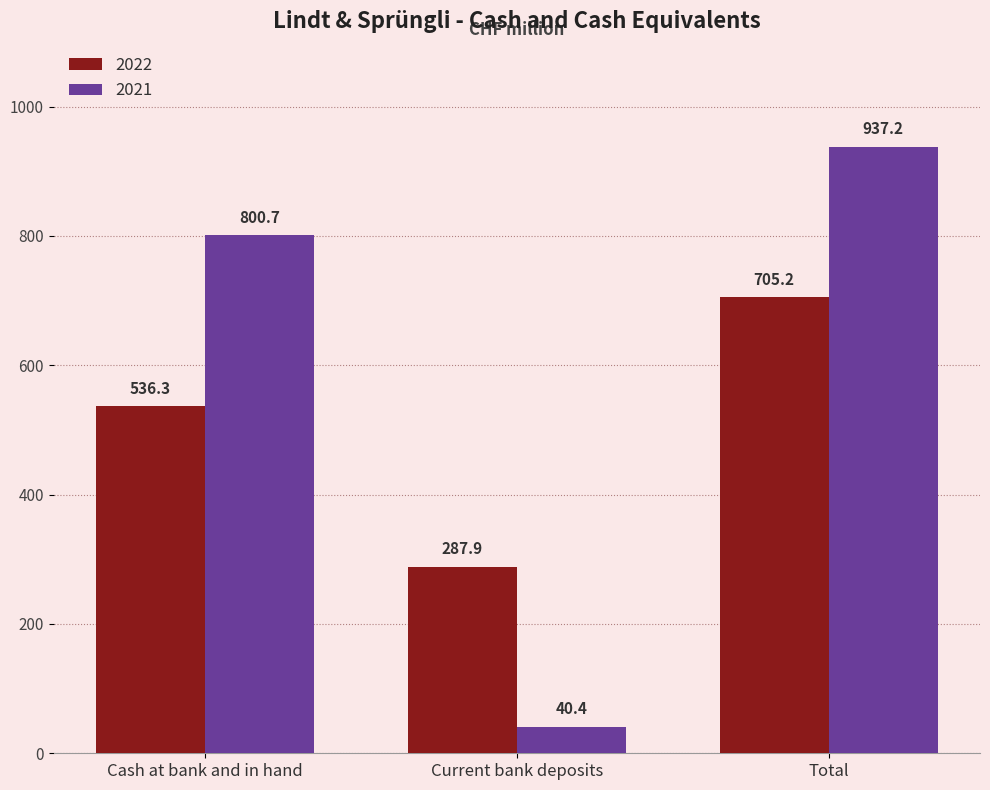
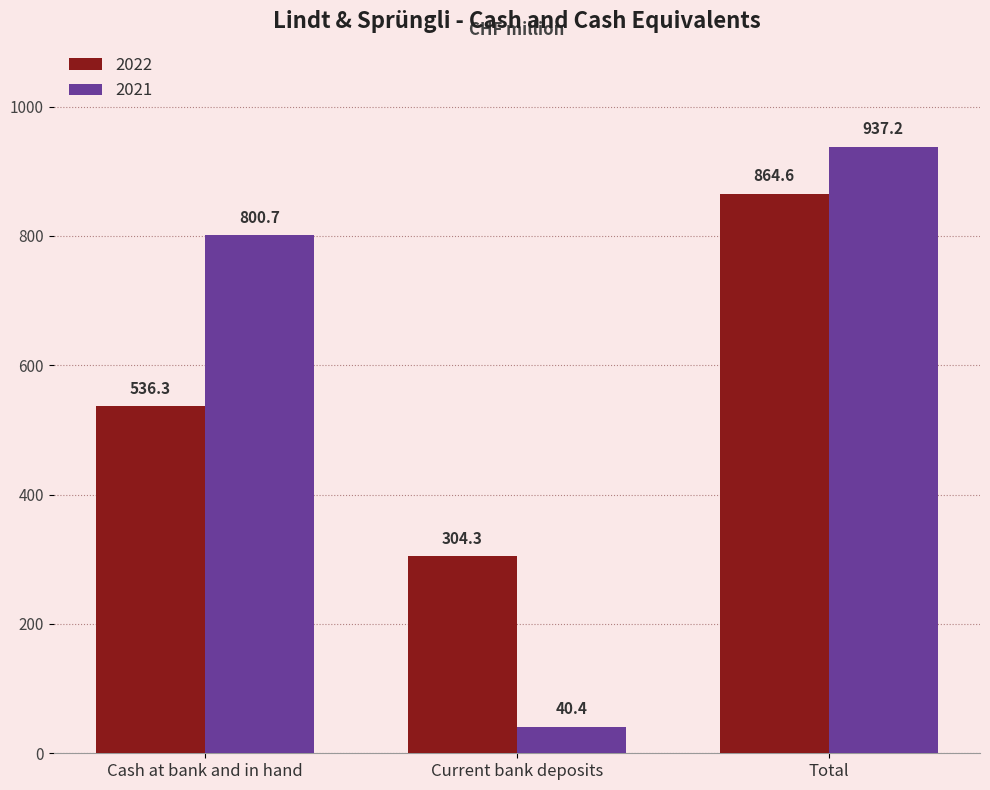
2022, Current bank deposits: 287.9 -> 304.3
2022, Total: 705.2 -> 864.6
